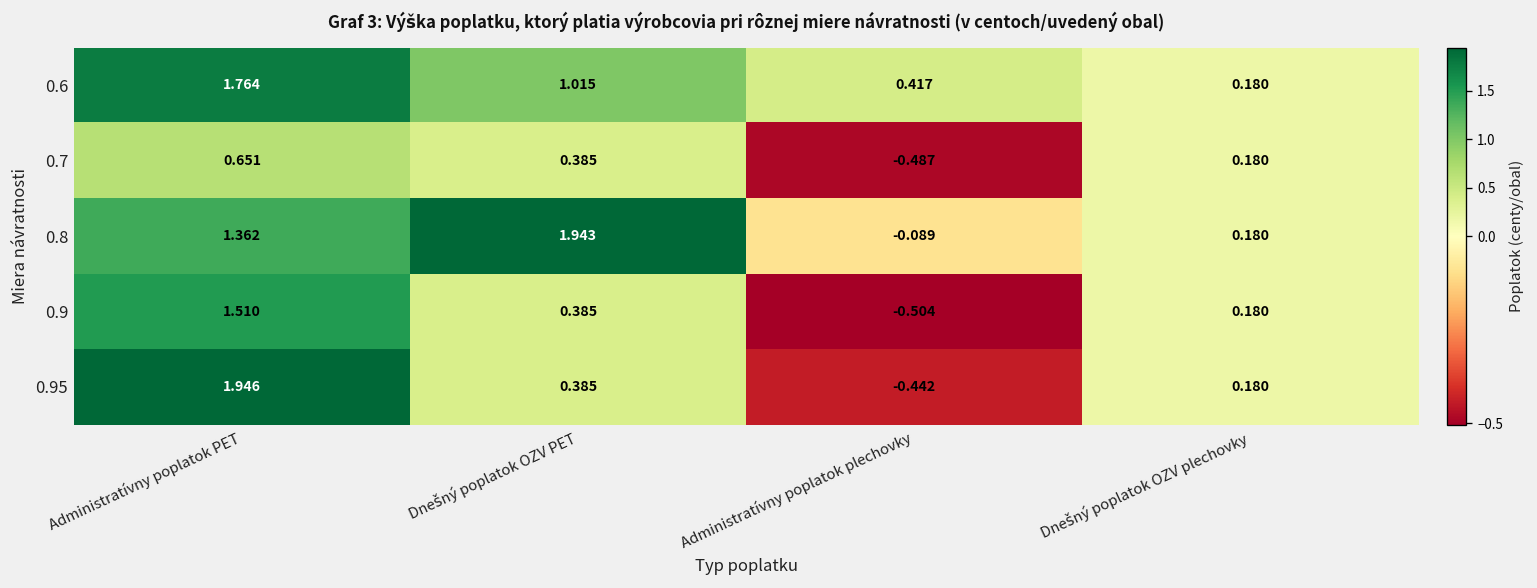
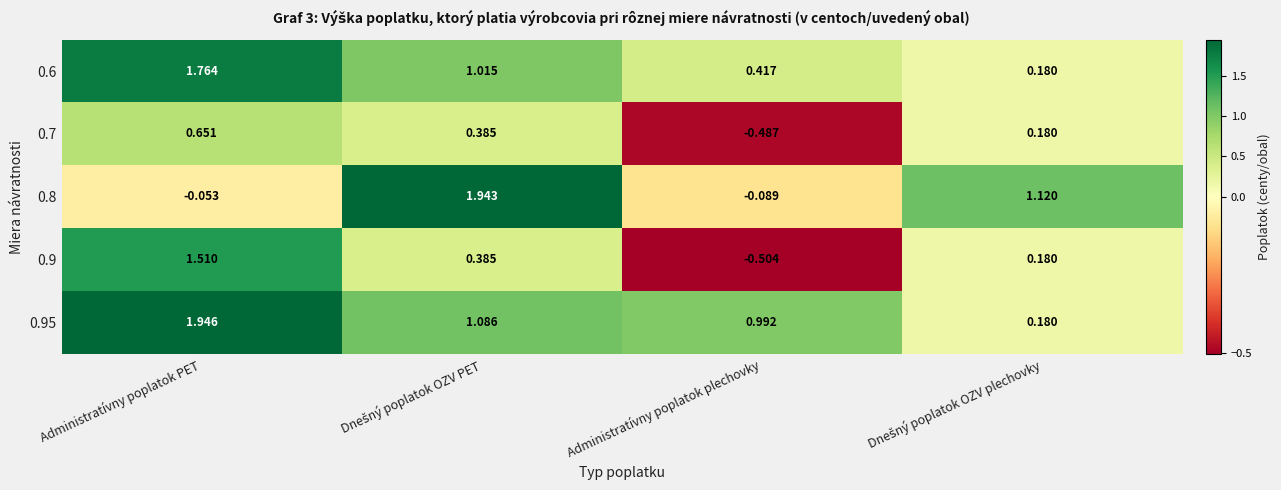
0.8, Administratívny poplatok PET: 1.362 -> -0.053
0.8, Dnešný poplatok OZV plechovky: 0.180 -> 1.120
0.95, Dnešný poplatok OZV PET: 0.385 -> 1.086
0.95, Administratívny poplatok plechovky: -0.442 -> 0.992
